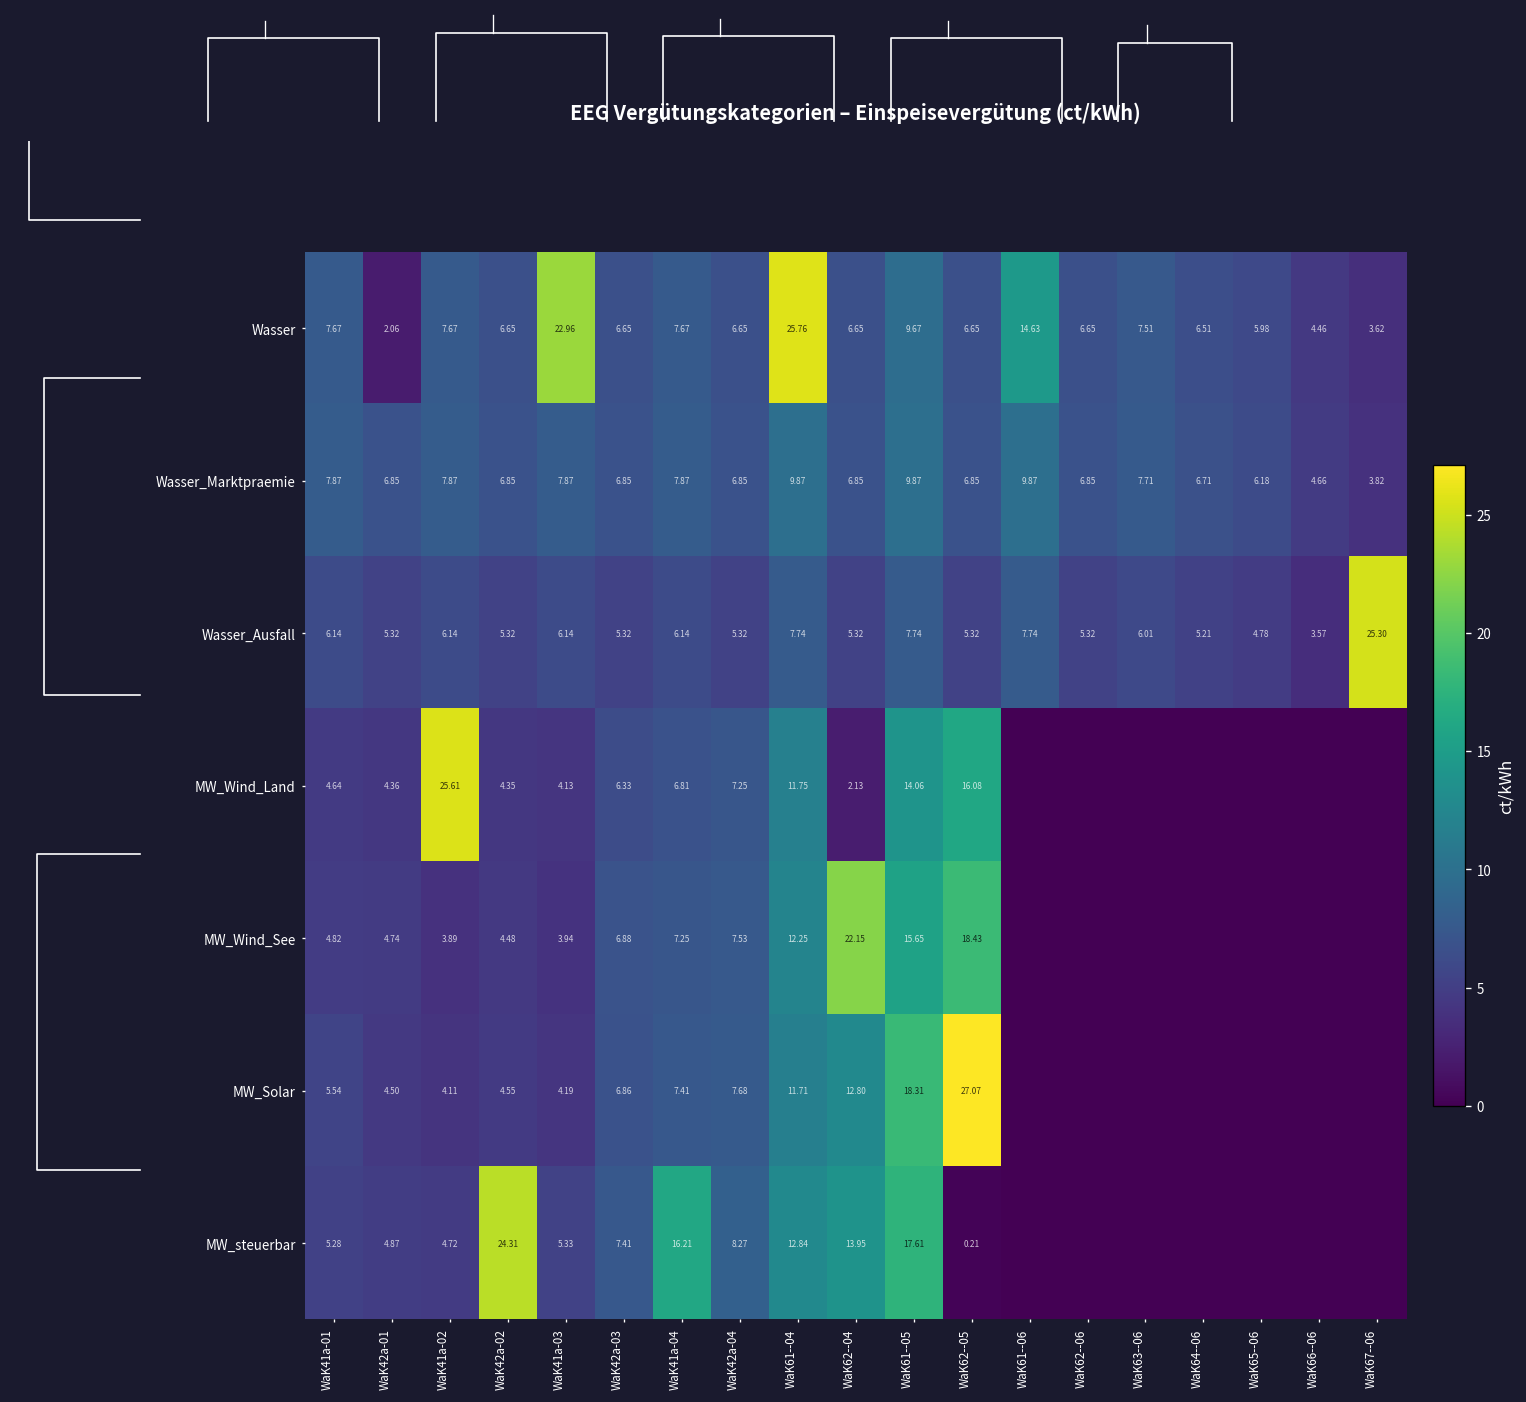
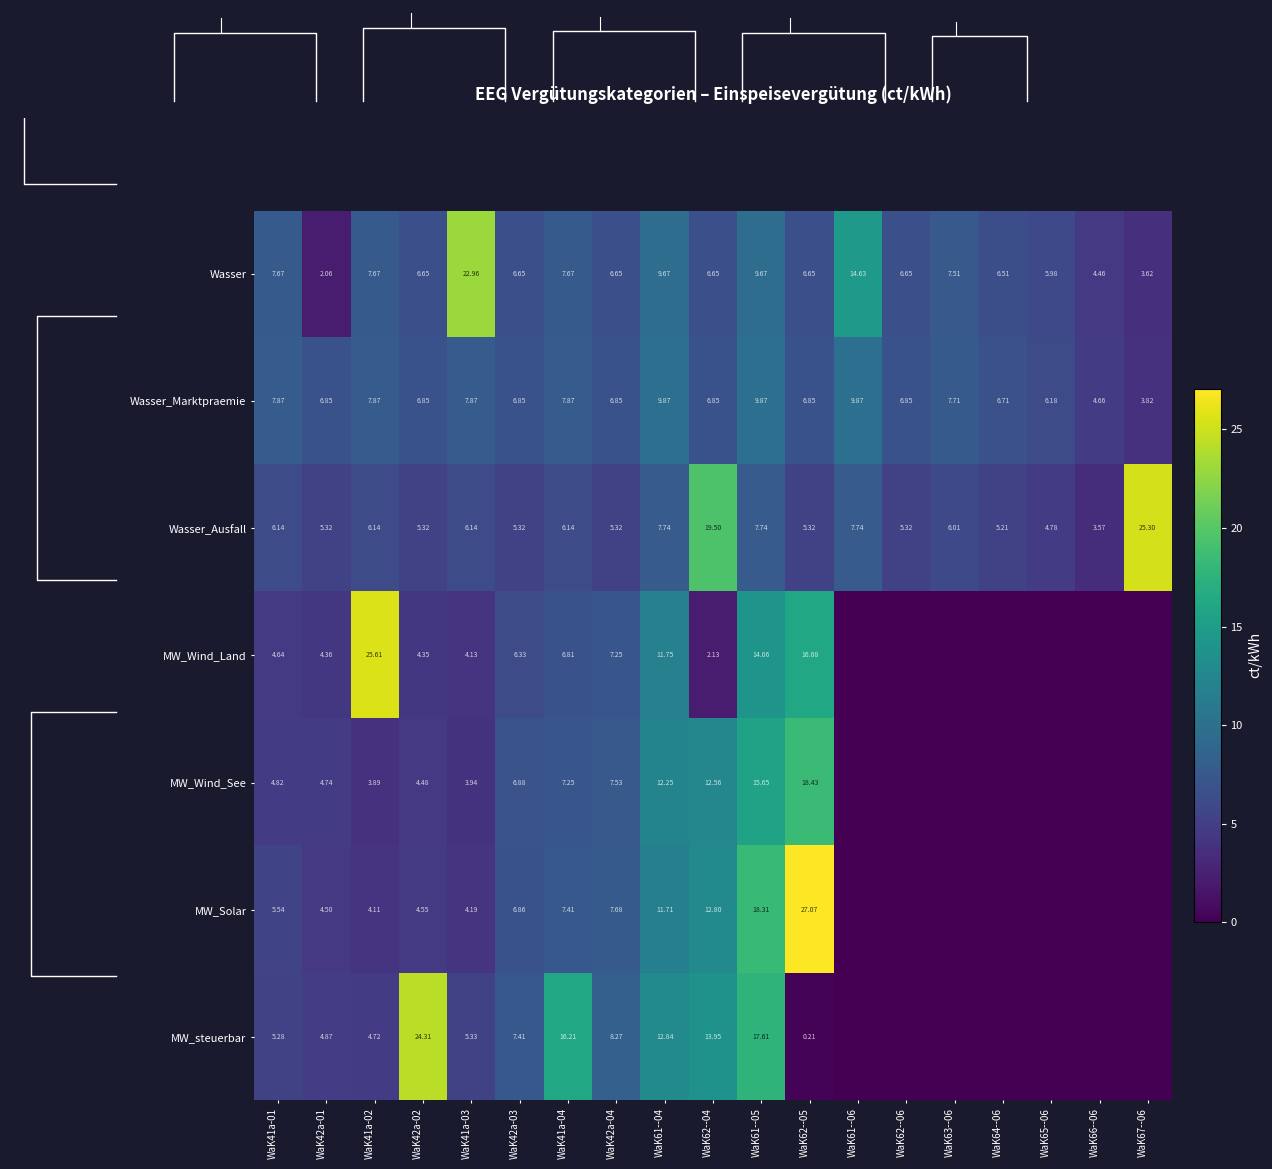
EEG Vergütungskategorien – Einspeisevergütung (ct/kWh), Wasser, WaK61--04: 25.76 -> 9.67
EEG Vergütungskategorien – Einspeisevergütung (ct/kWh), Wasser_Ausfall, WaK62--04: 5.32 -> 19.50
EEG Vergütungskategorien – Einspeisevergütung (ct/kWh), MW_Wind_See, WaK62--04: 22.15 -> 12.56
